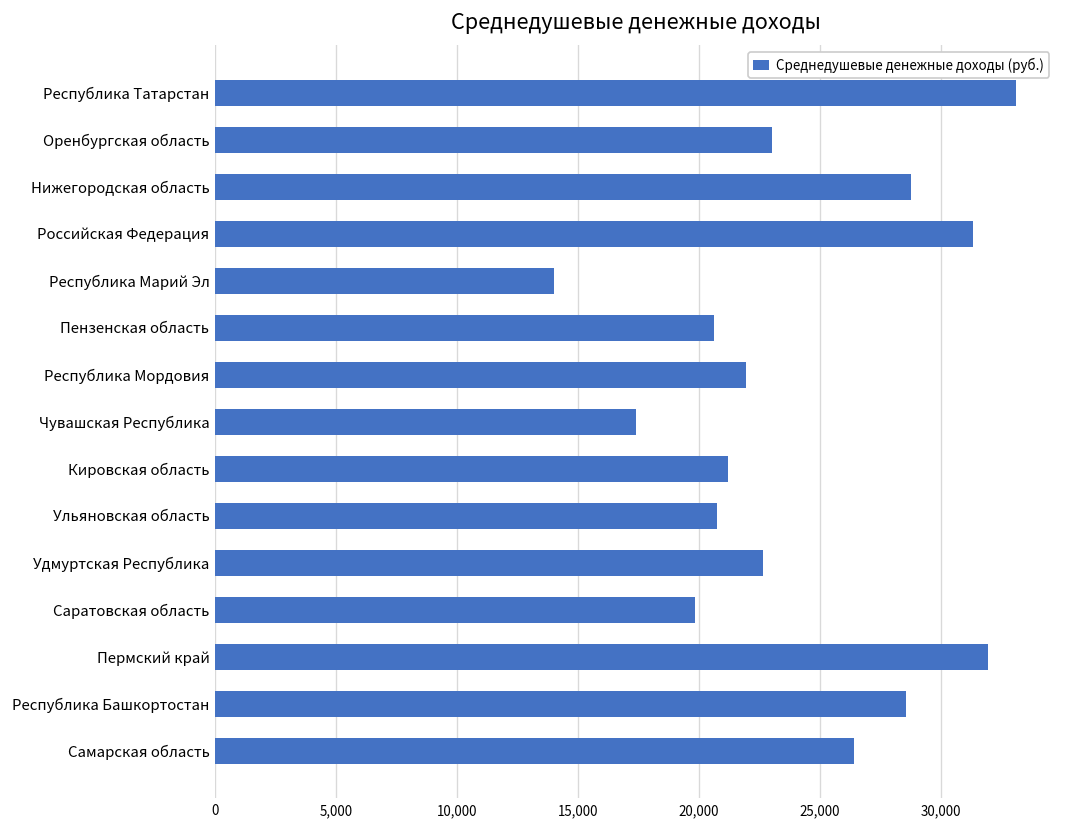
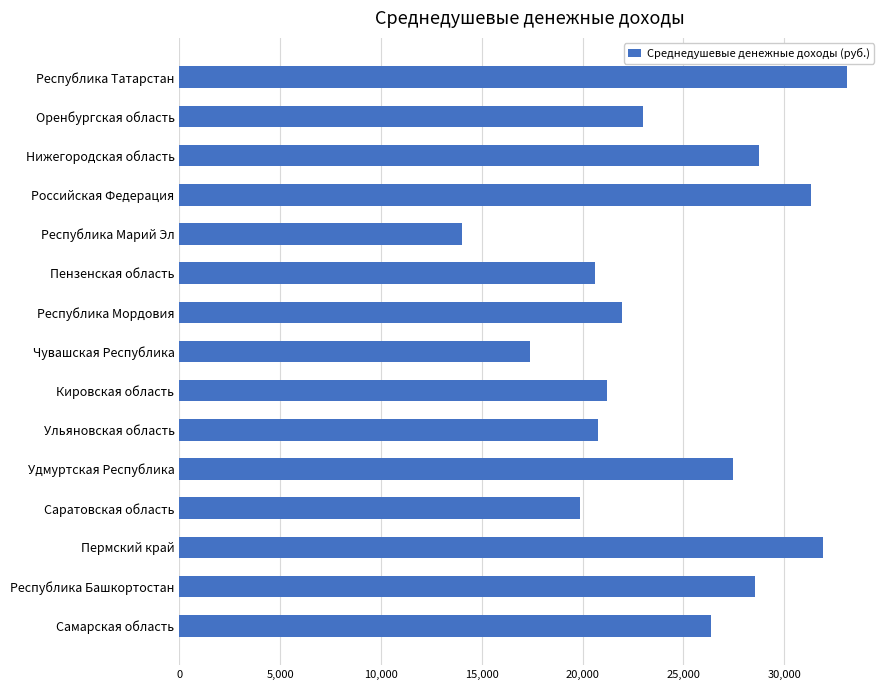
Удмуртская Республика: 22,600 -> 27,400
